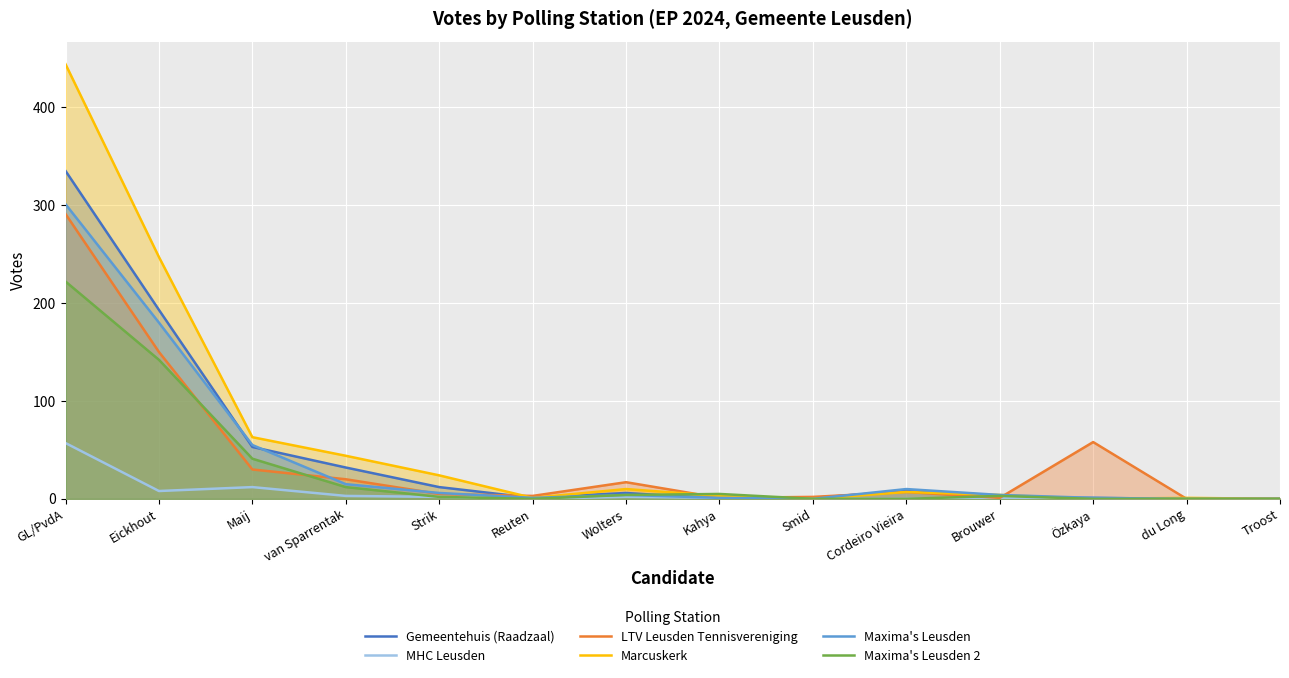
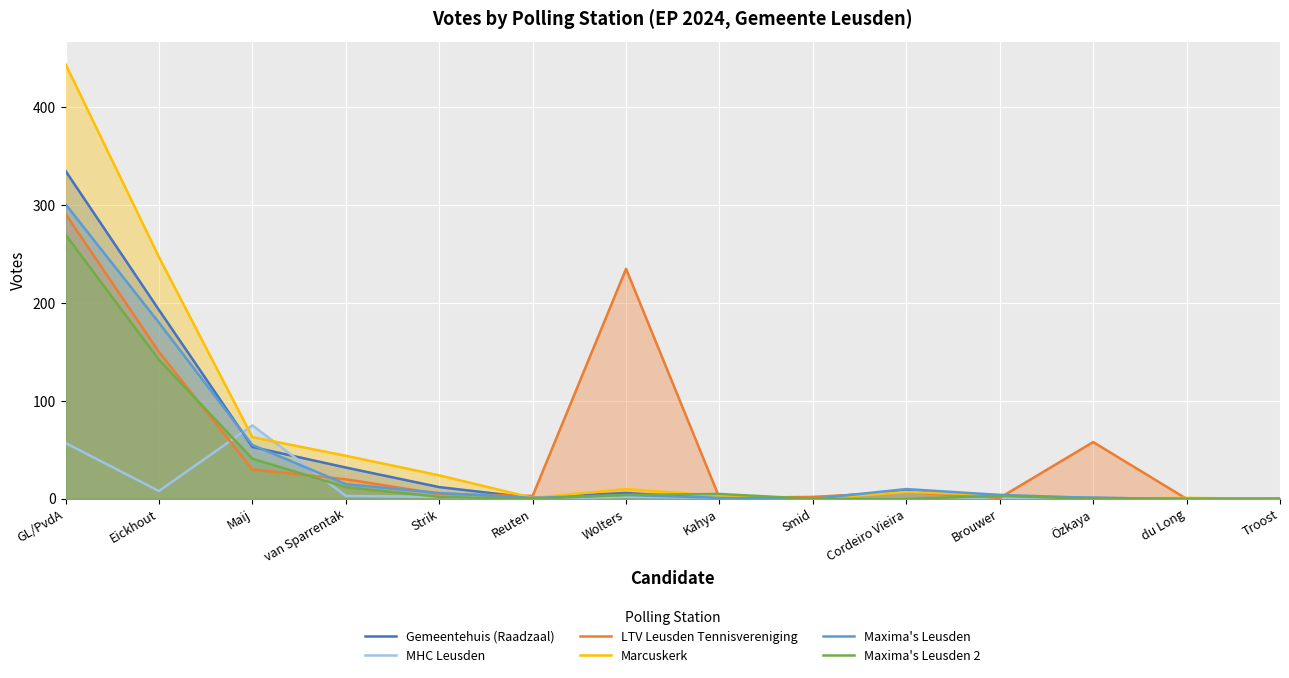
Maxima's Leusden 2, GL/PvdA: 220 -> 270
MHC Leusden, Maij: 10 -> 80
LTV Leusden Tennisvereniging, Wolters: 20 -> 240
